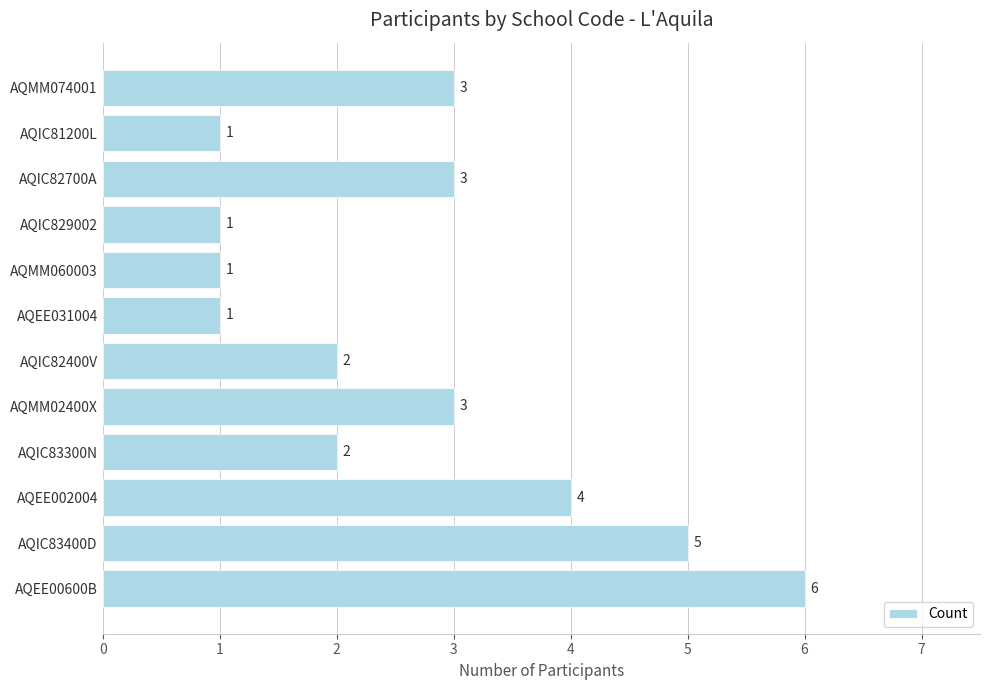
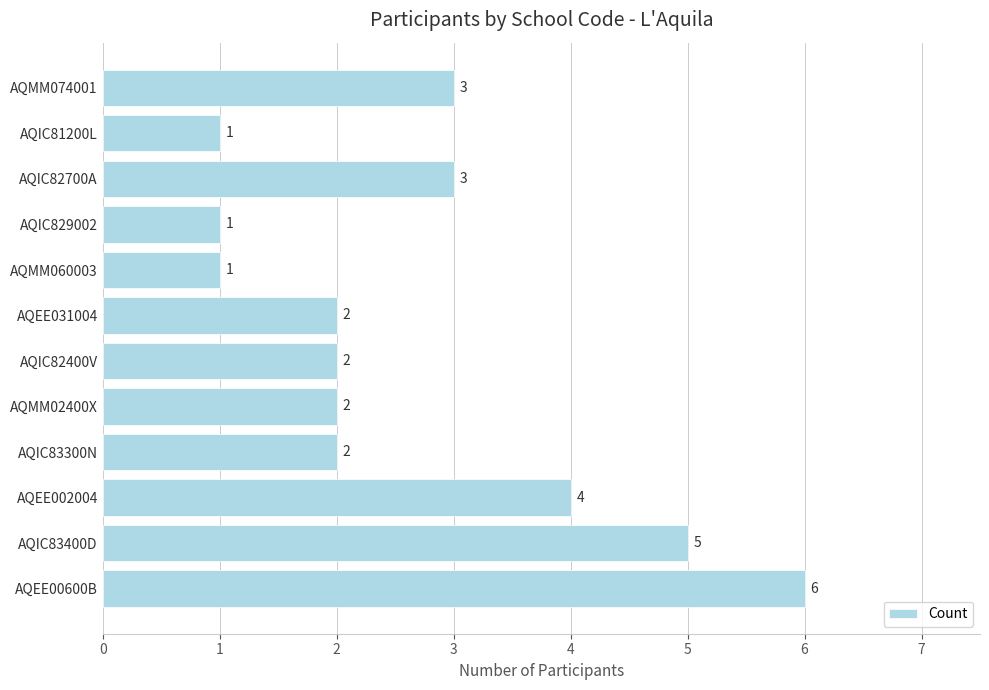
AQEE031004: 1 -> 2
AQMM02400X: 3 -> 2
